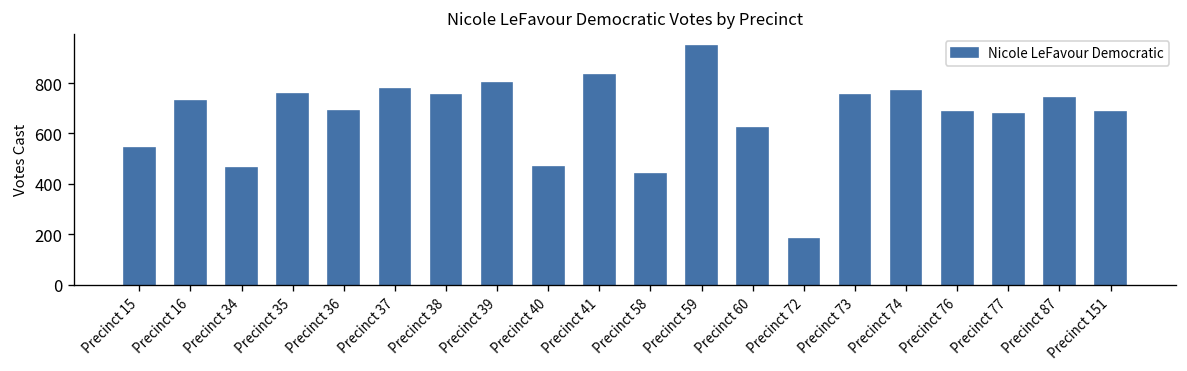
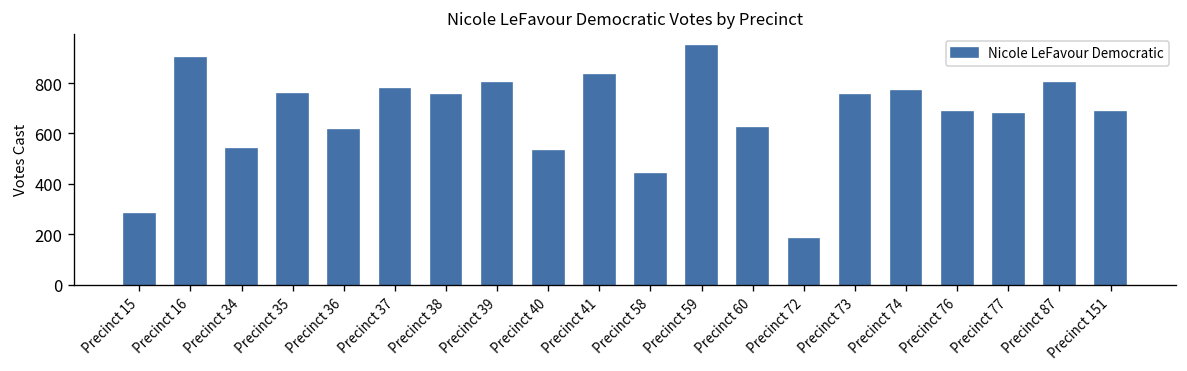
Precinct 15: 540 -> 280
Precinct 16: 730 -> 900
Precinct 34: 460 -> 540
Precinct 36: 690 -> 610
Precinct 40: 470 -> 530
Precinct 87: 740 -> 800
